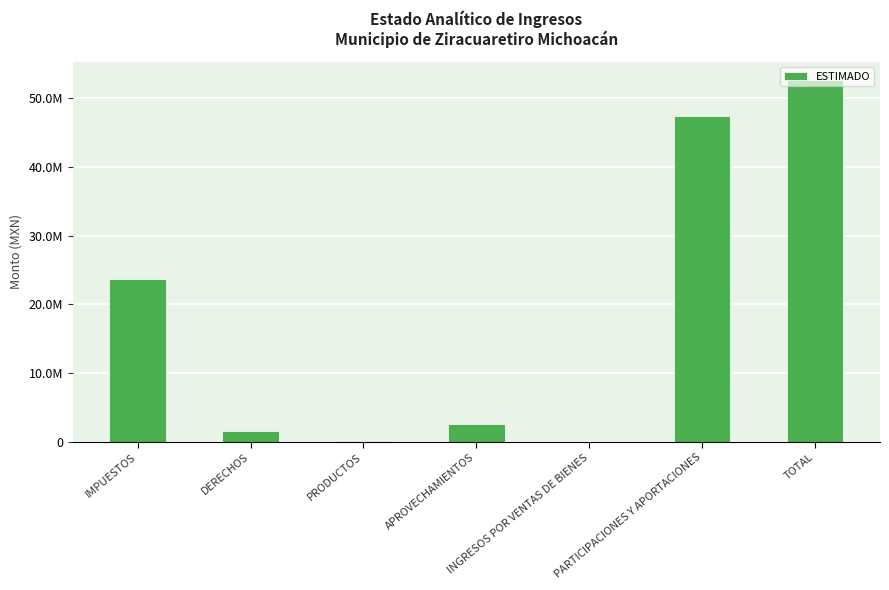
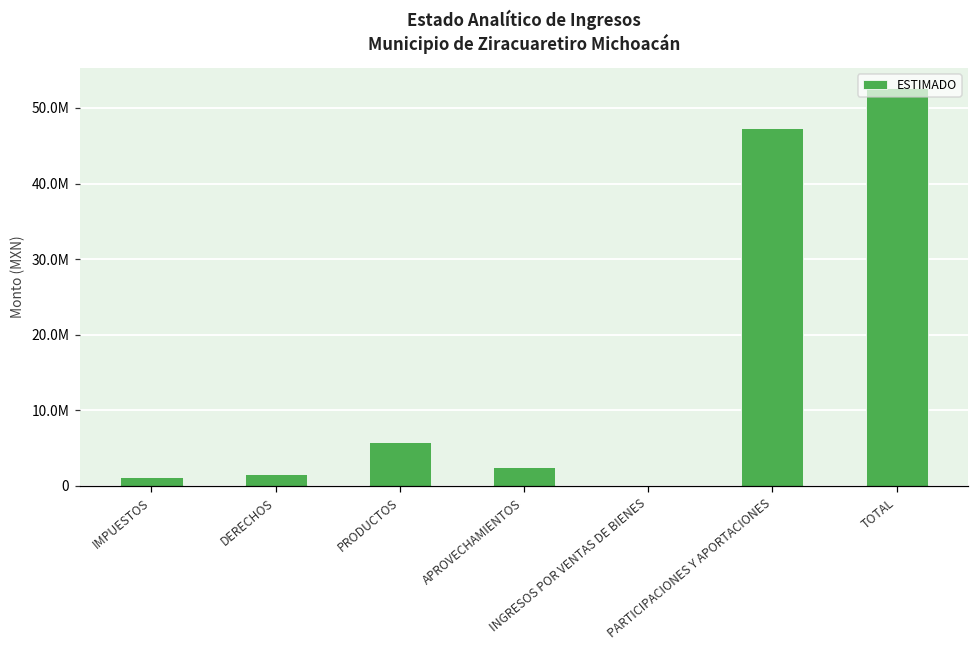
IMPUESTOS: 24000000 -> 1000000
PRODUCTOS: 0 -> 6000000
